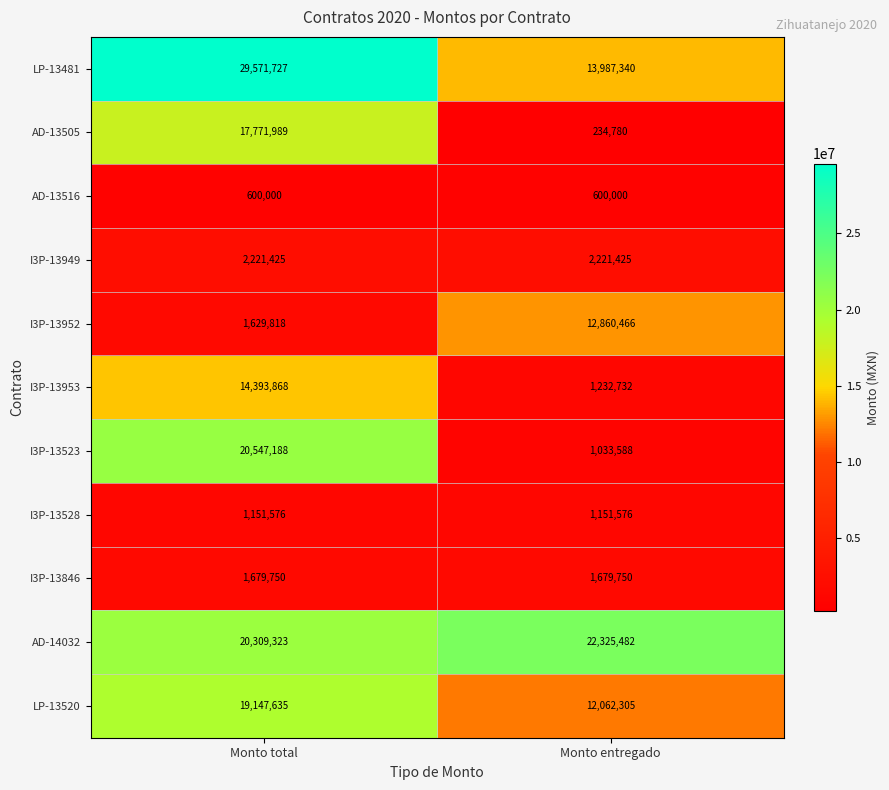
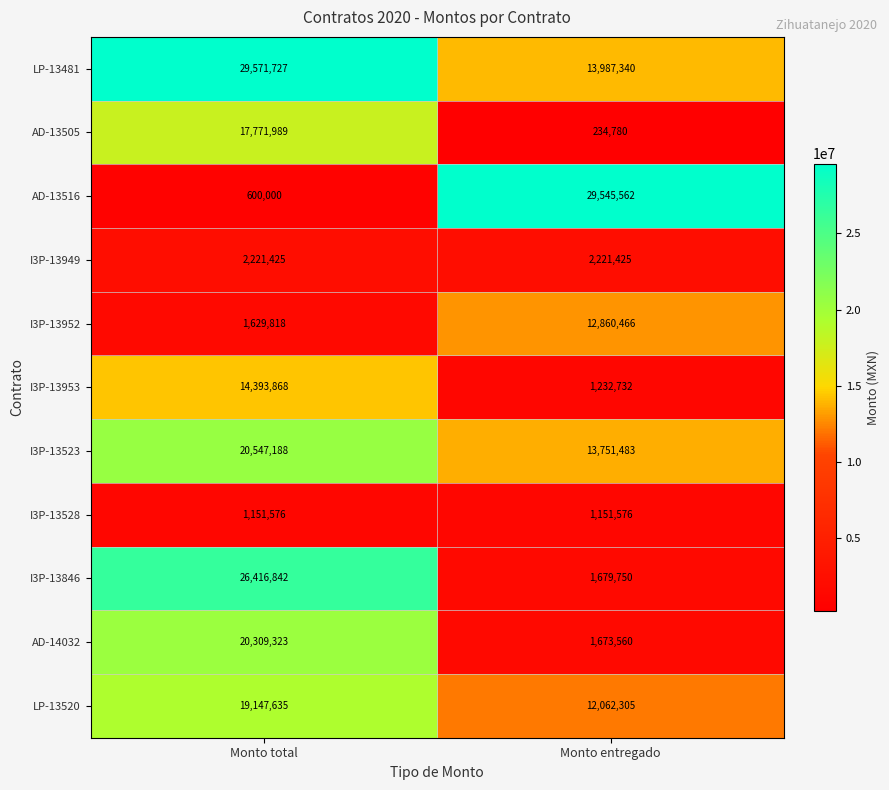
AD-13516, Monto entregado: 600,000 -> 29,545,562
I3P-13523, Monto entregado: 1,033,588 -> 13,751,483
I3P-13846, Monto total: 1,679,750 -> 26,416,842
AD-14032, Monto entregado: 22,325,482 -> 1,673,560
